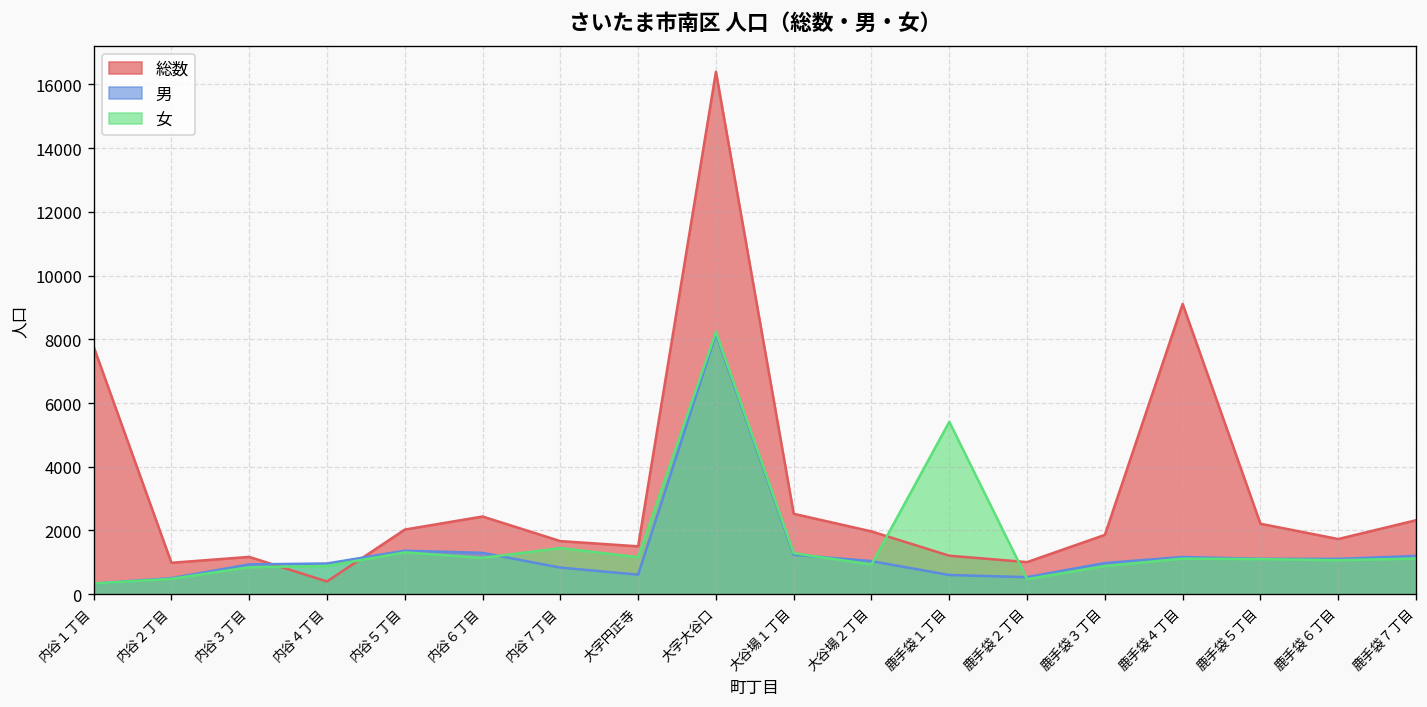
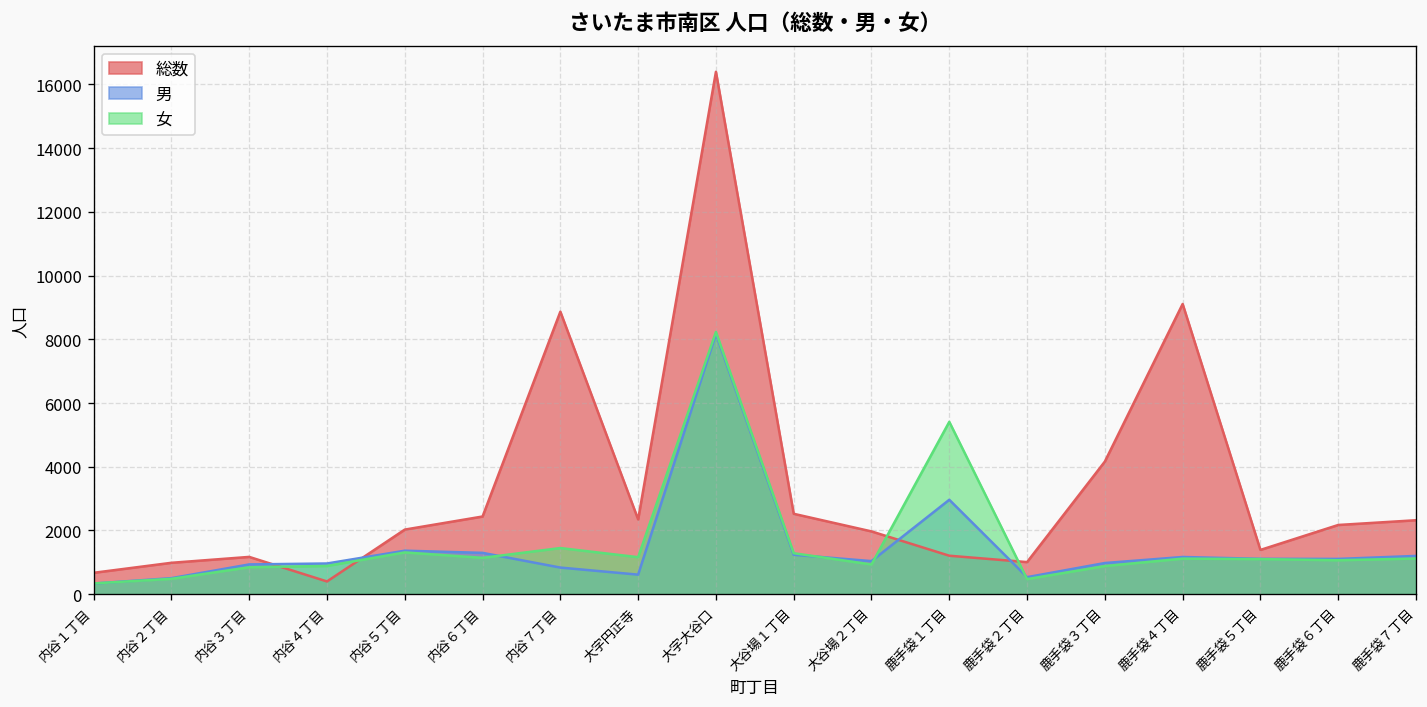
総数, 内谷１丁目: 7800 -> 700
総数, 内谷７丁目: 1700 -> 8900
総数, 大字円正寺: 1500 -> 2300
男, 鹿手袋１丁目: 600 -> 3000
総数, 鹿手袋３丁目: 1900 -> 4200
総数, 鹿手袋５丁目: 2200 -> 1400
総数, 鹿手袋６丁目: 1700 -> 2200
